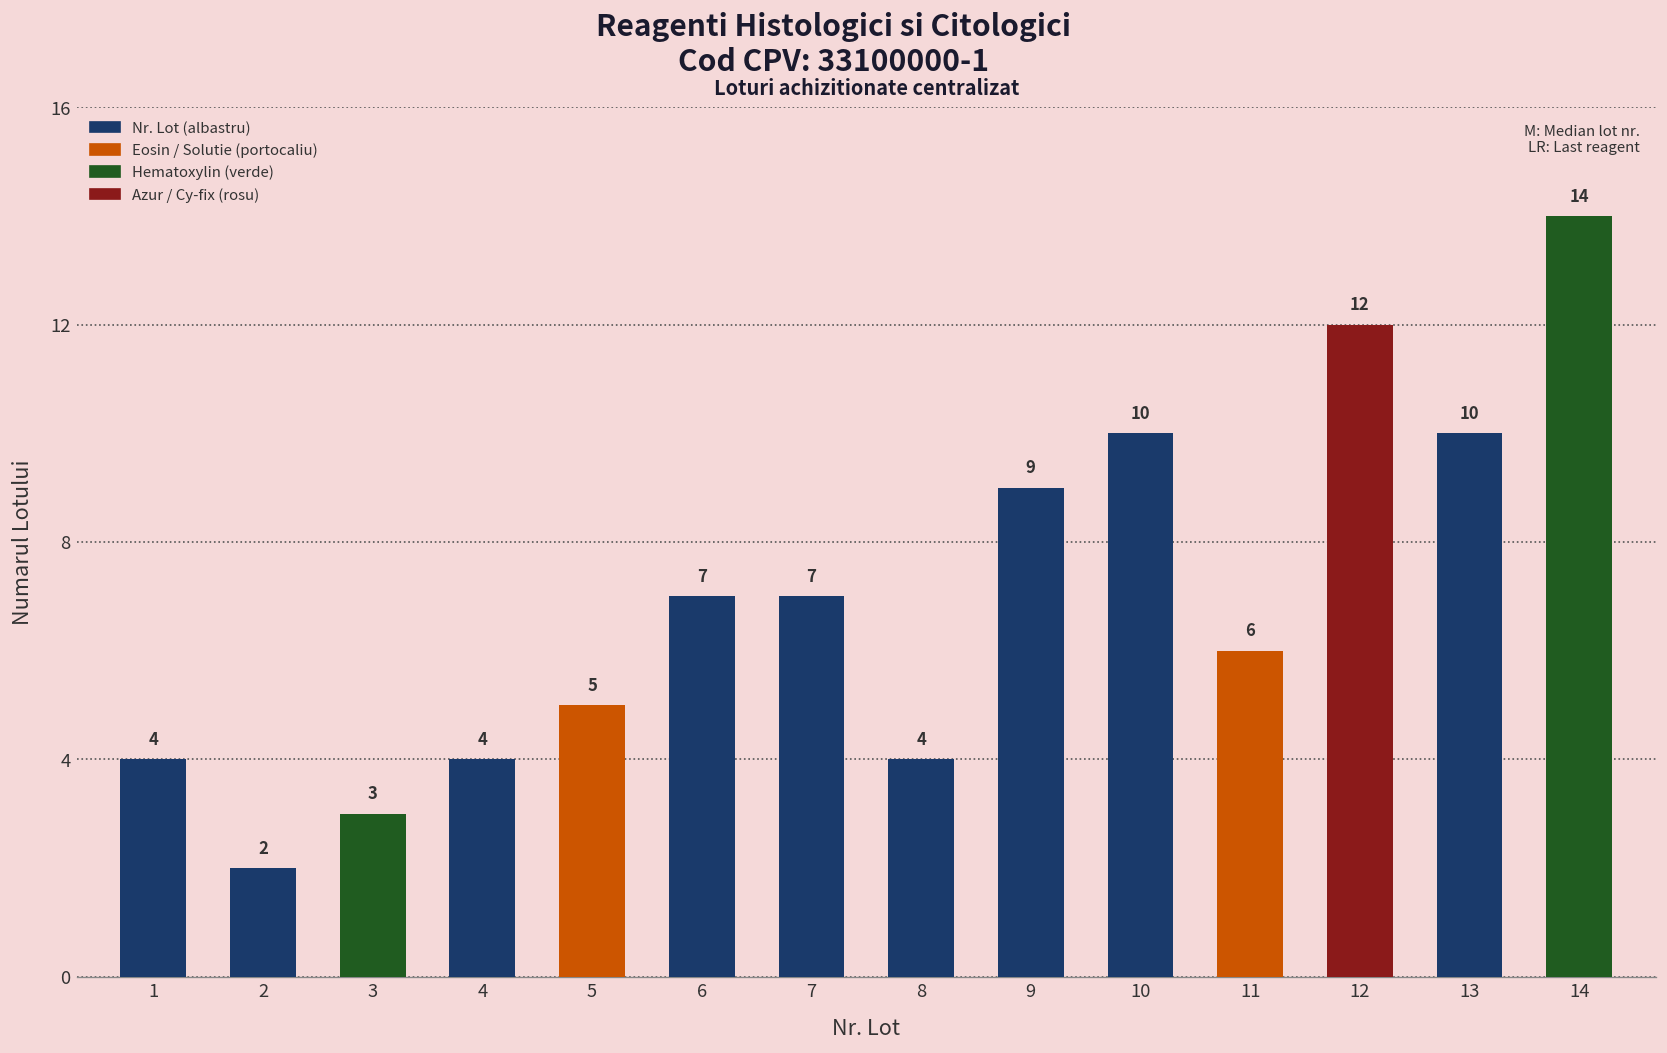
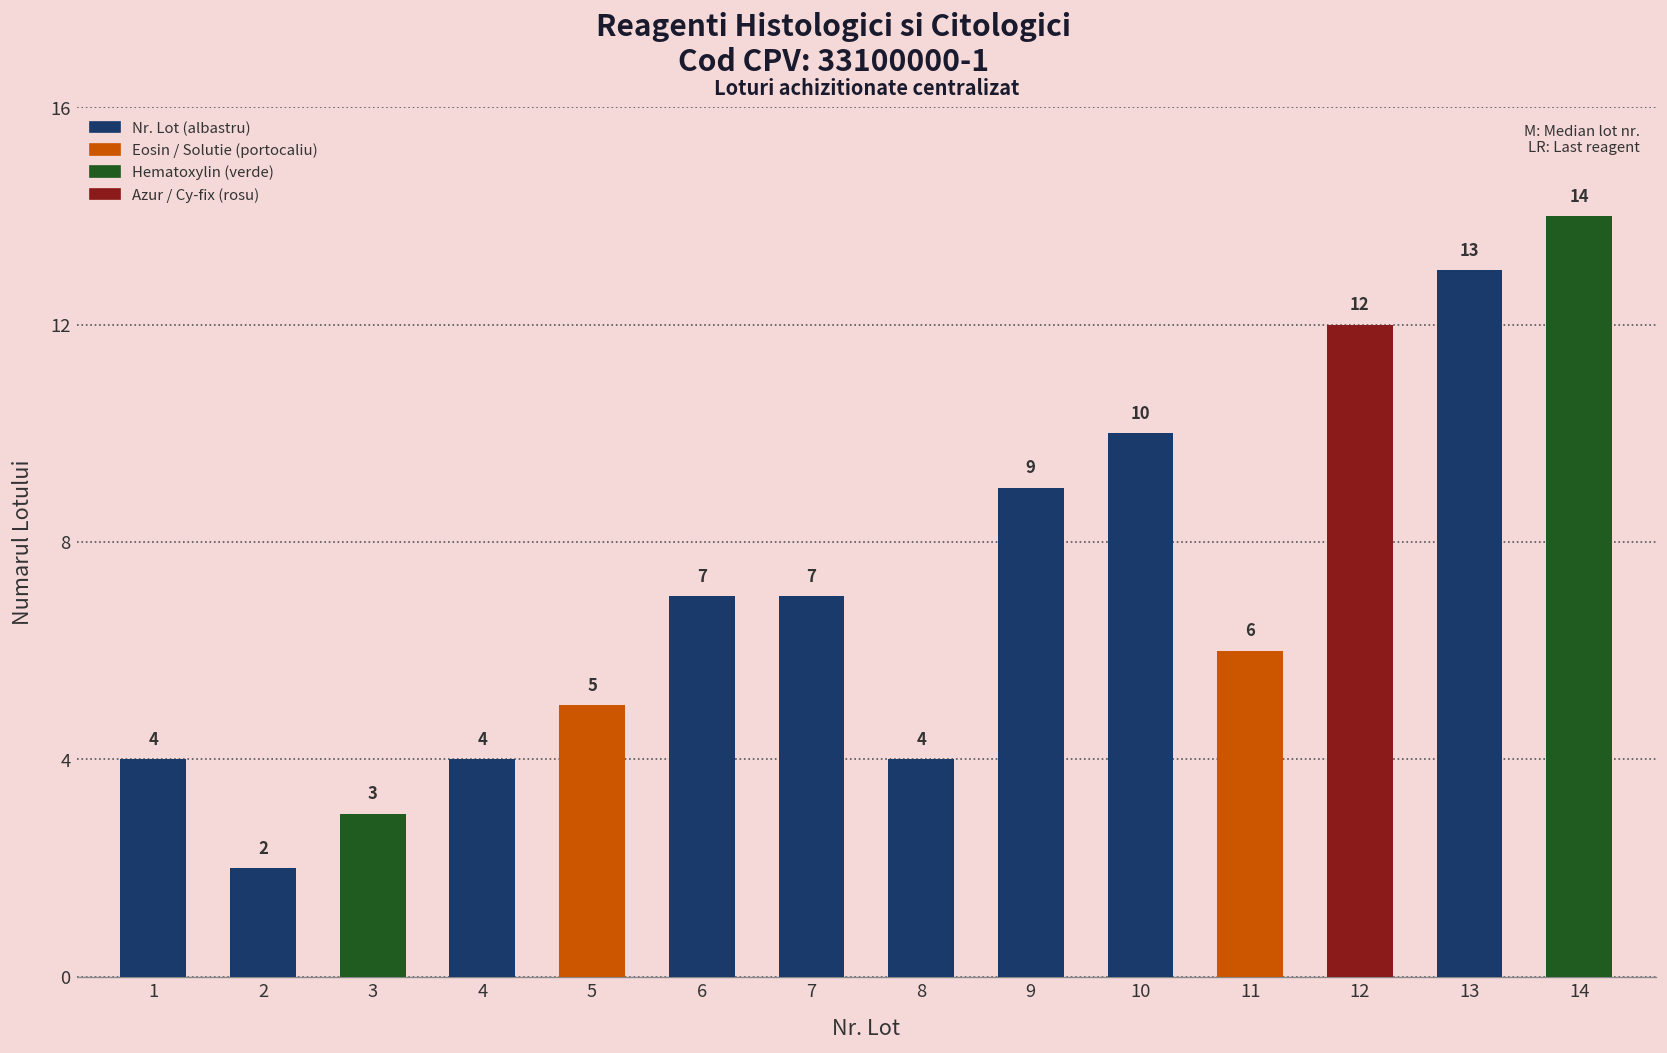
13: 10 -> 13
